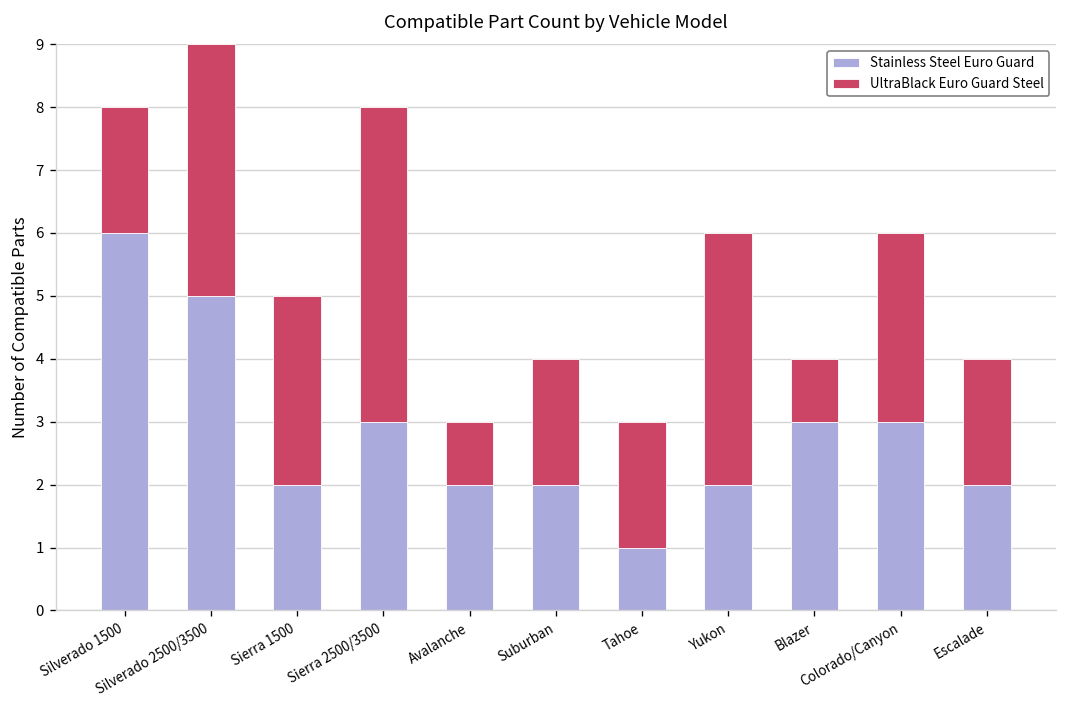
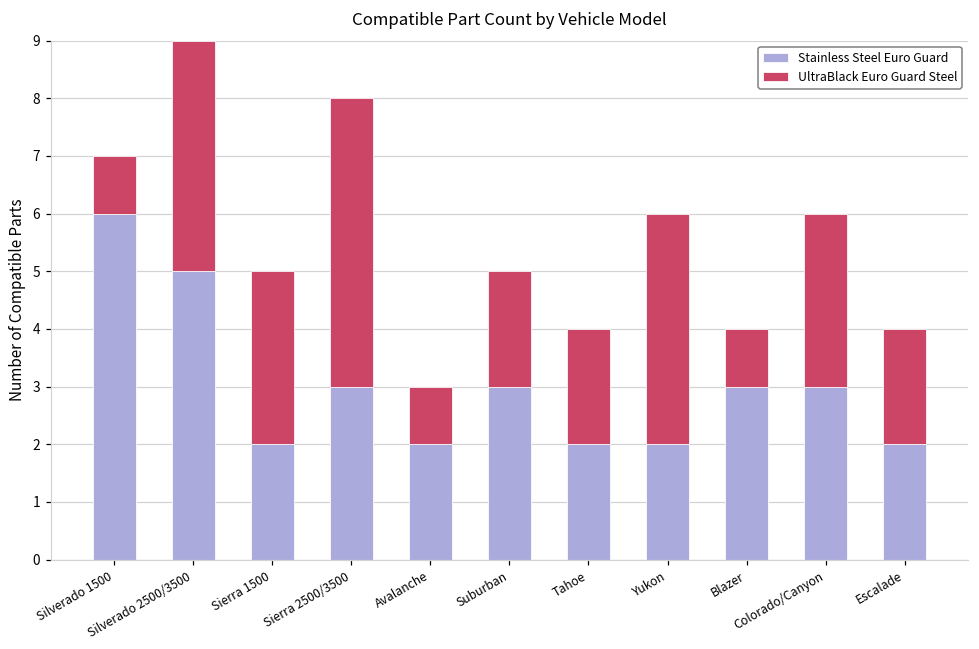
UltraBlack Euro Guard Steel, Silverado 1500: 2 -> 1
Stainless Steel Euro Guard, Suburban: 2 -> 3
Stainless Steel Euro Guard, Tahoe: 1 -> 2
